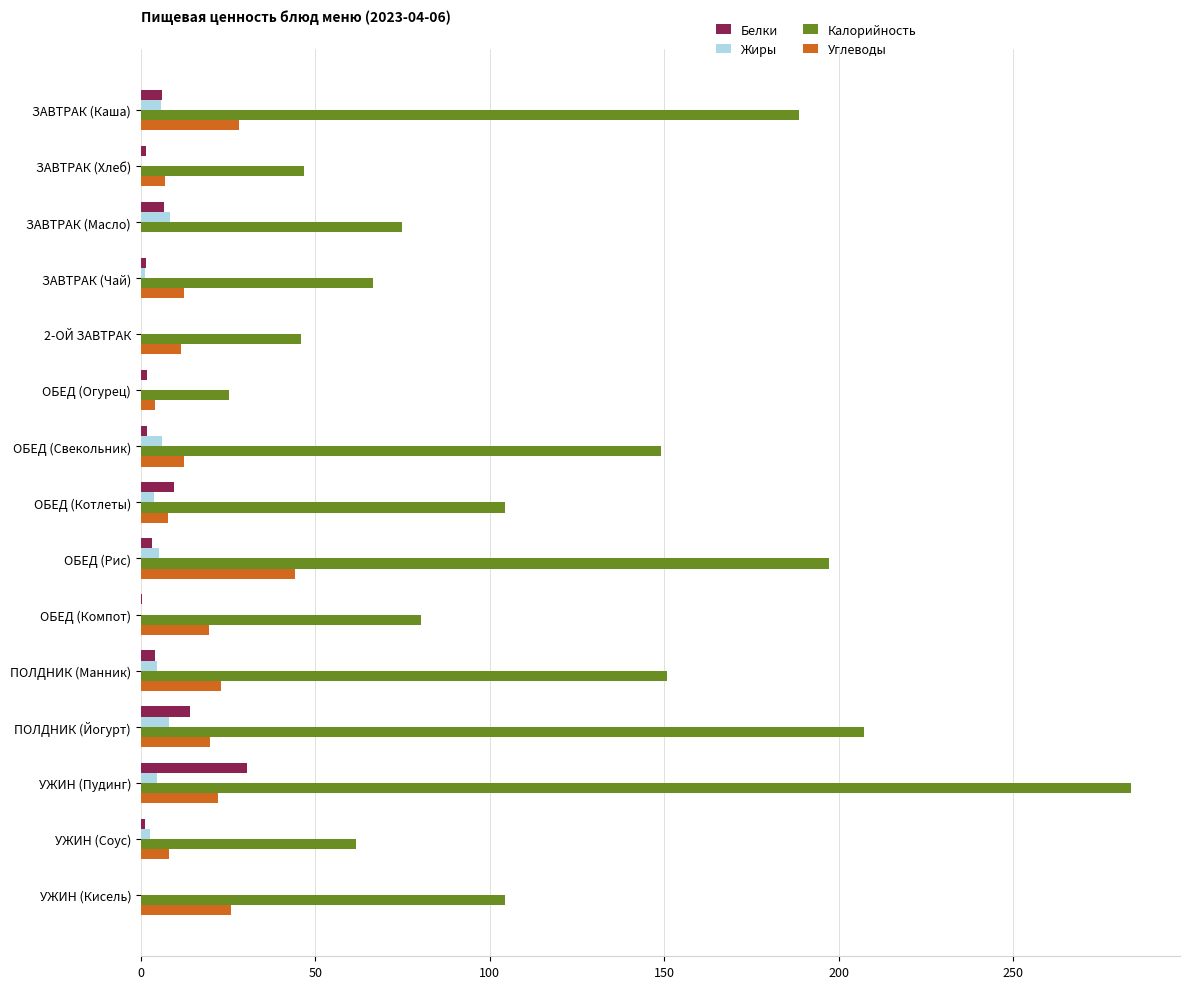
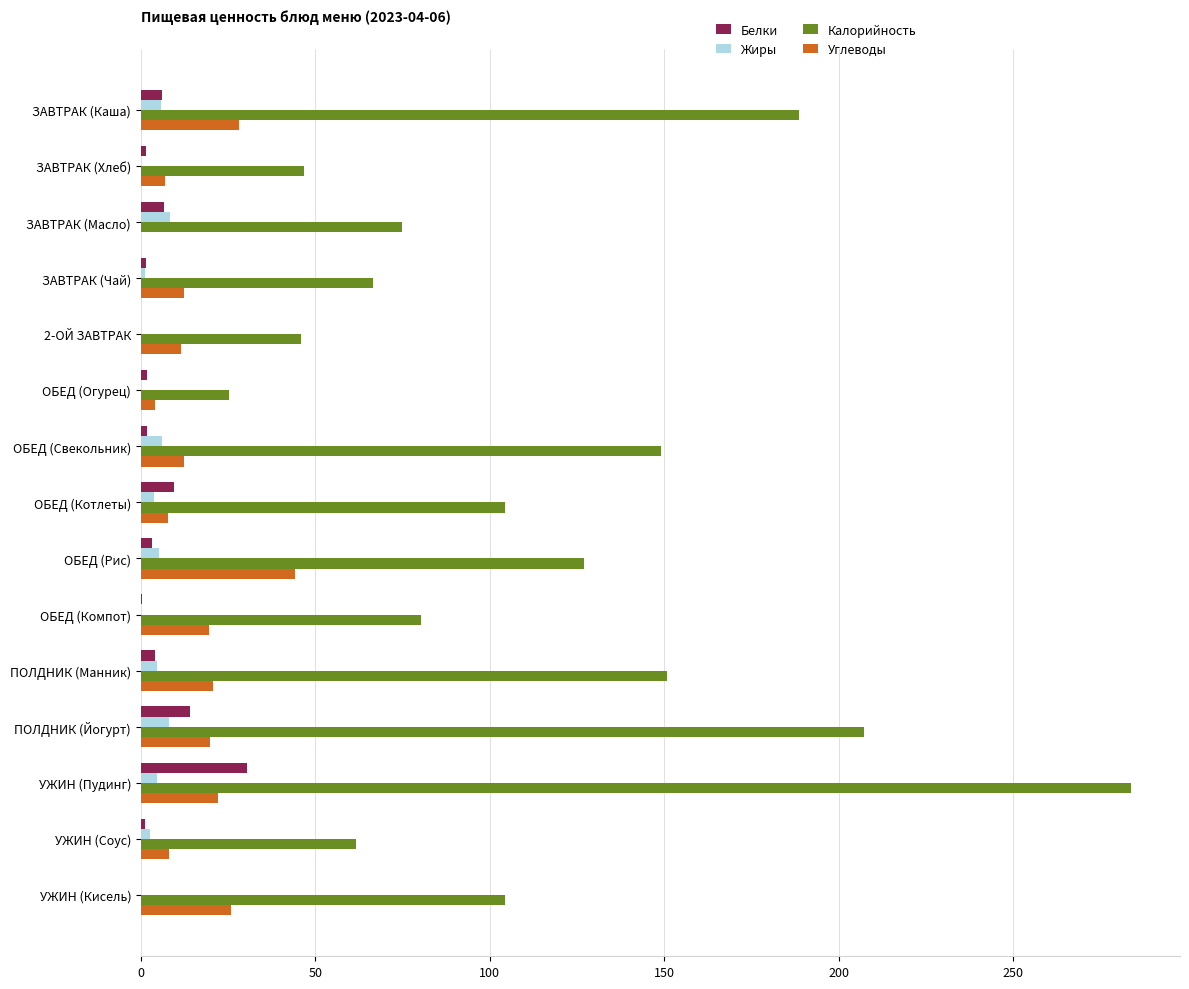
Калорийность, ОБЕД (Рис): 197 -> 127
Углеводы, ПОЛДНИК (Манник): 23 -> 21
